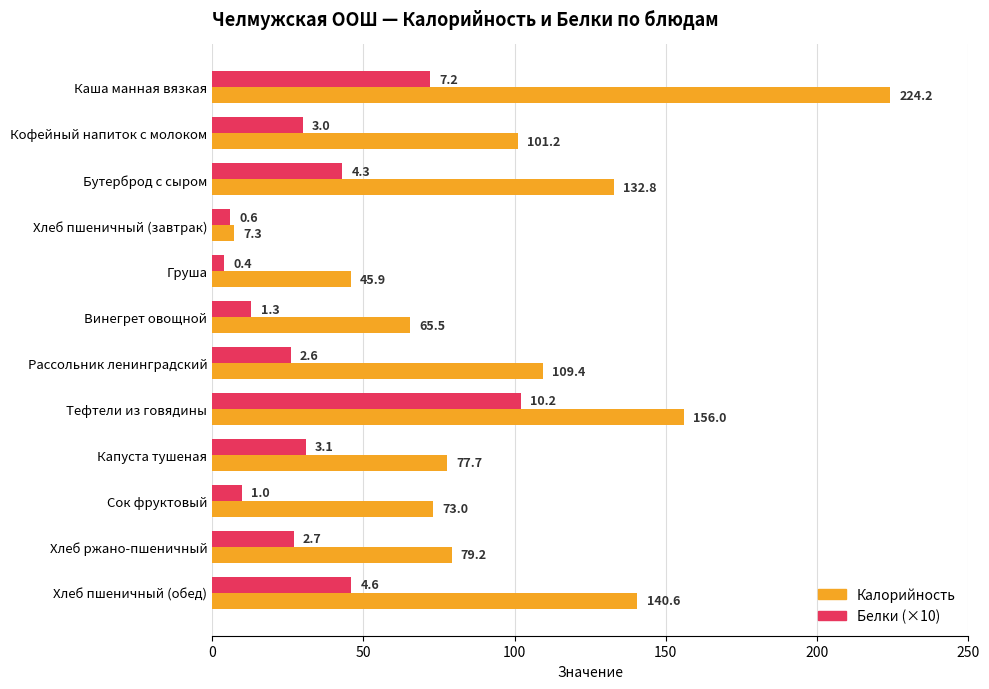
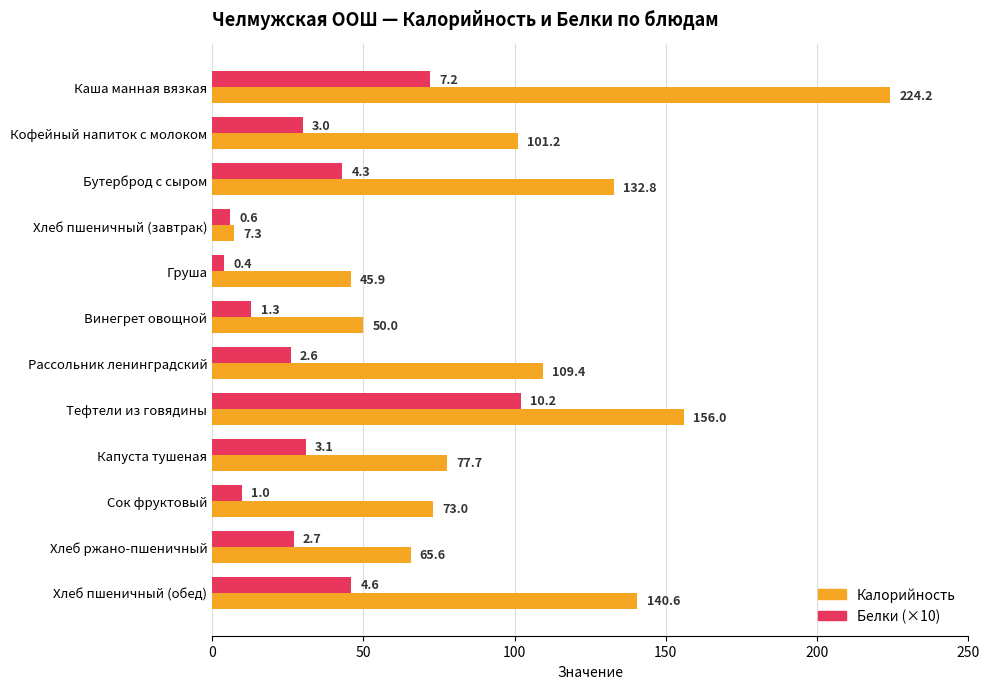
Калорийность, Винегрет овощной: 65.5 -> 50.0
Калорийность, Хлеб ржано-пшеничный: 79.2 -> 65.6
